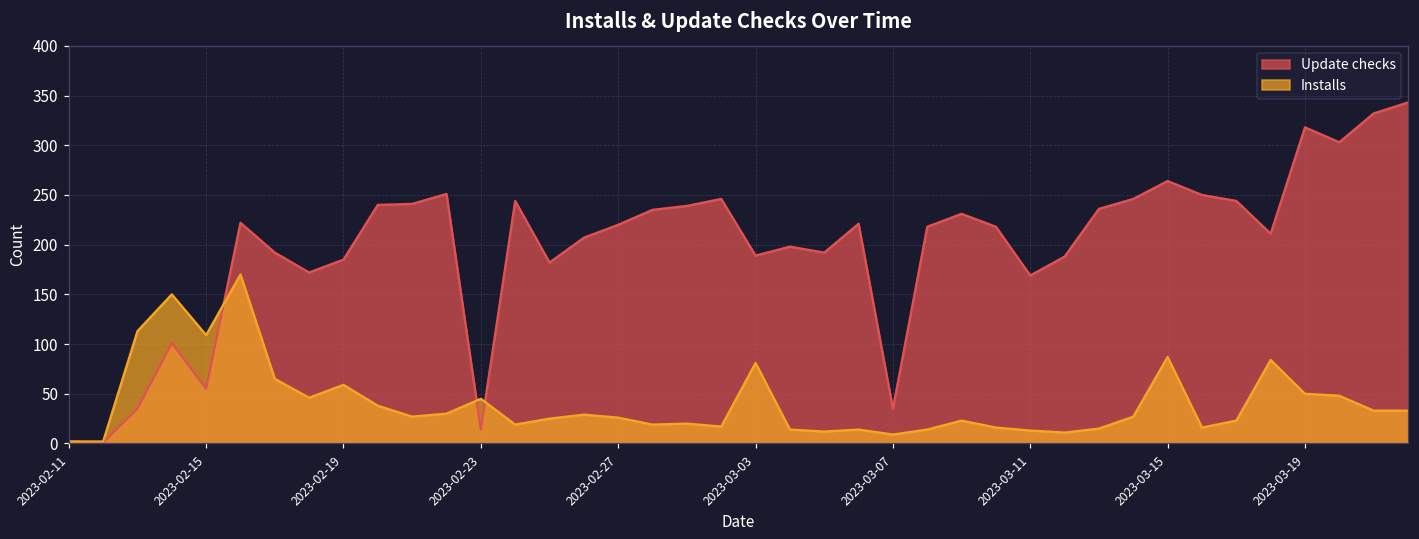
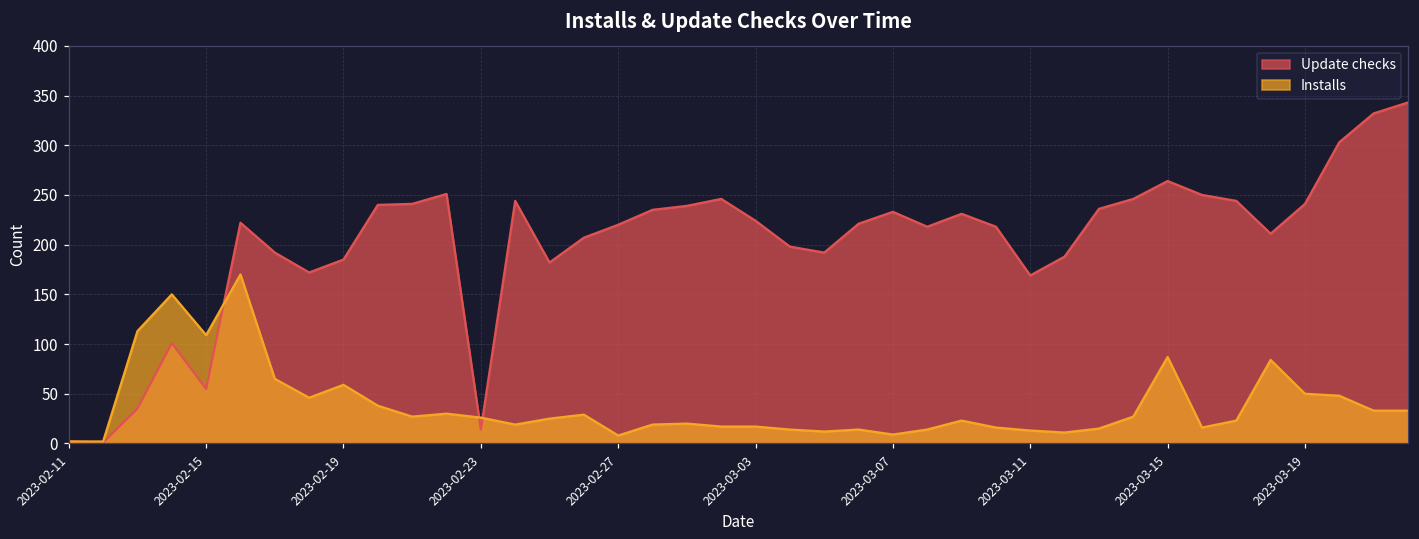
Installs, 2023-02-23: 50 -> 30
Installs, 2023-02-27: 30 -> 10
Update checks, 2023-03-03: 190 -> 220
Installs, 2023-03-03: 80 -> 20
Update checks, 2023-03-07: 40 -> 230
Update checks, 2023-03-19: 320 -> 240
